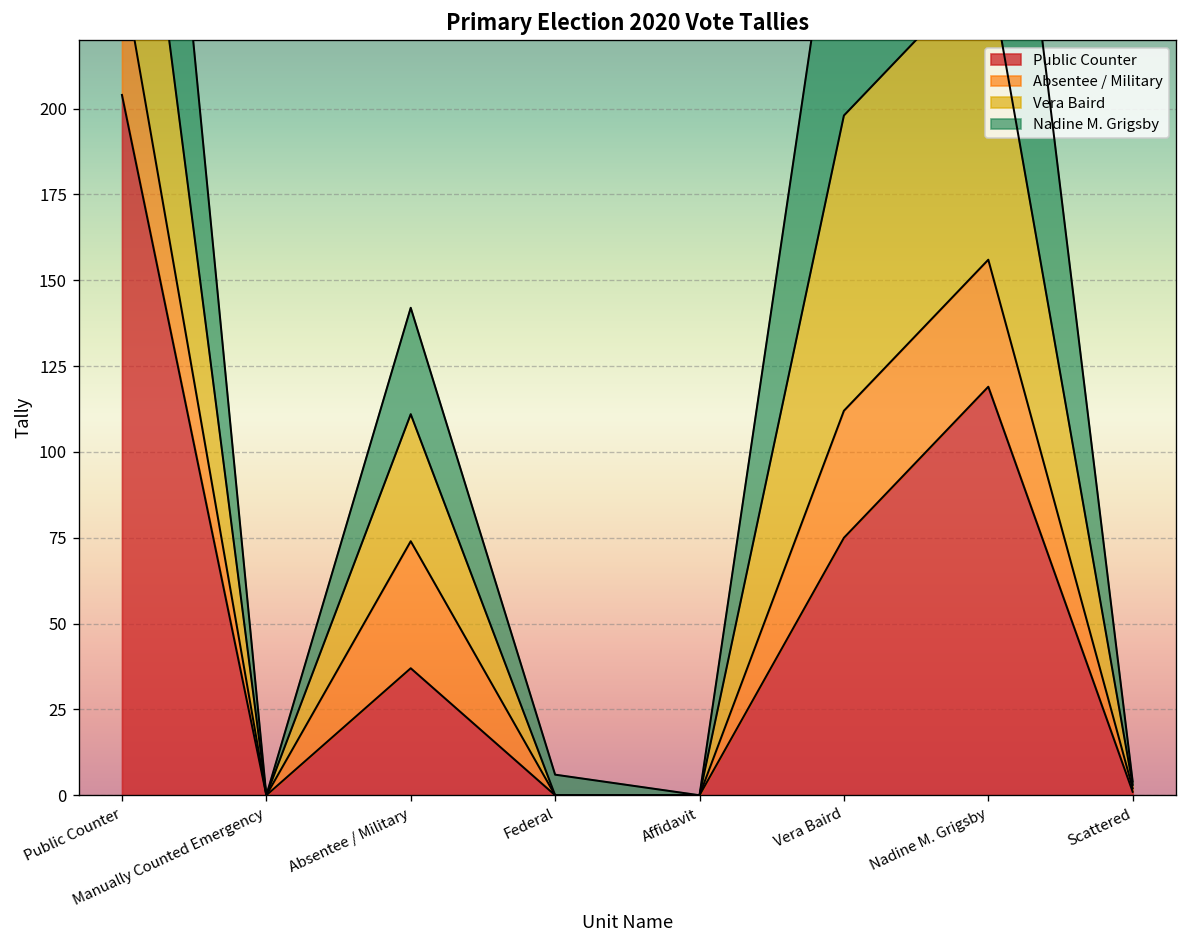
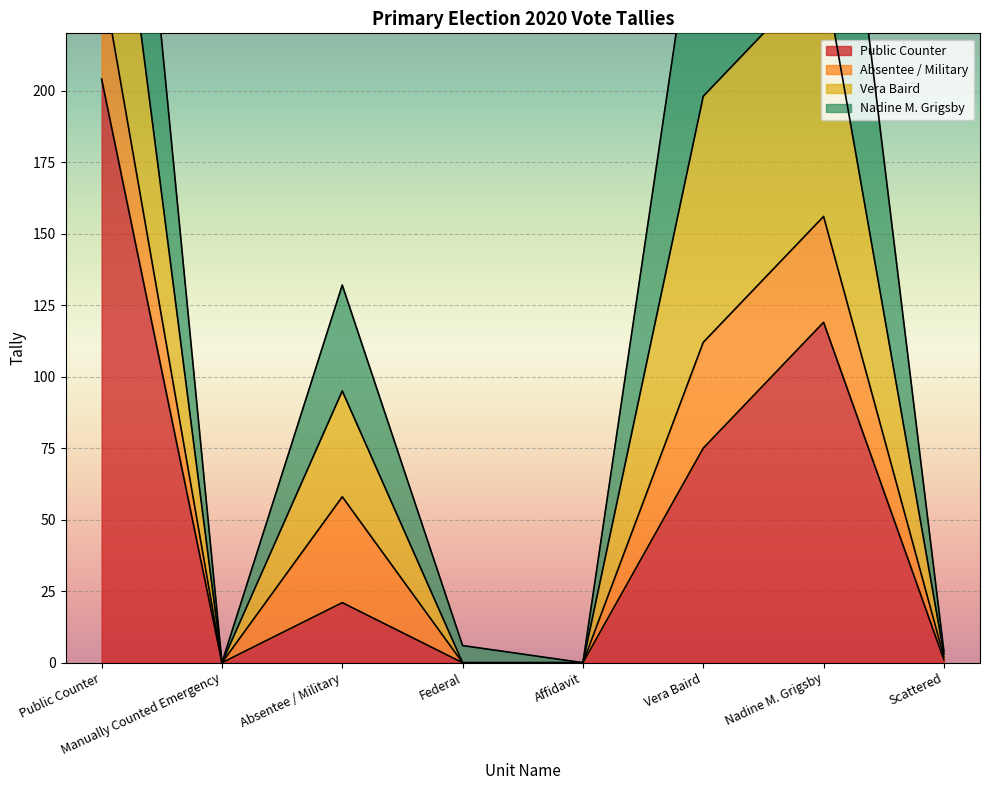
Public Counter, Absentee / Military: 37 -> 21
Nadine M. Grigsby, Absentee / Military: 31 -> 37
